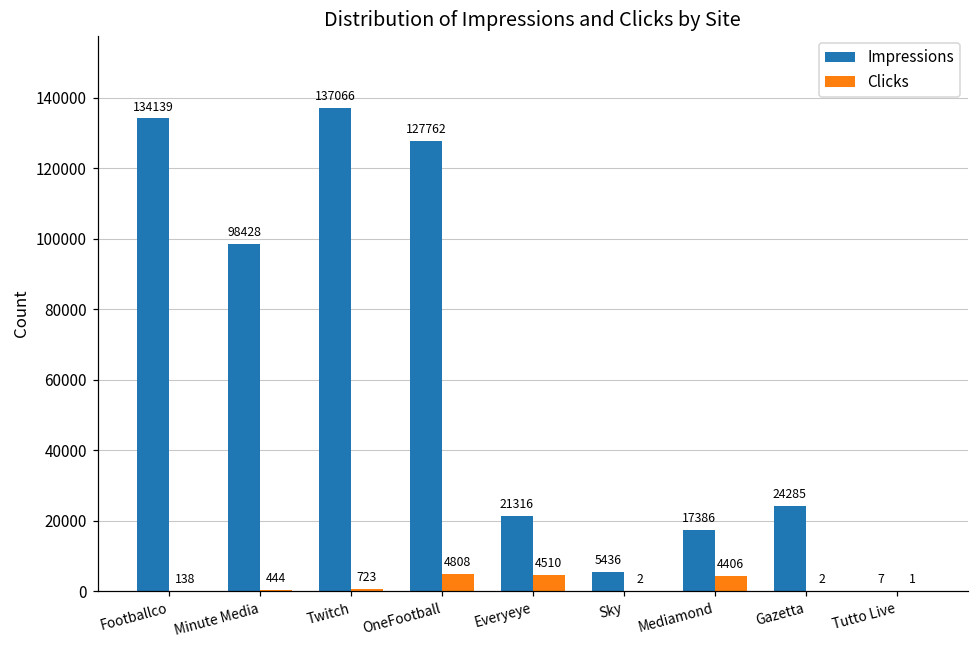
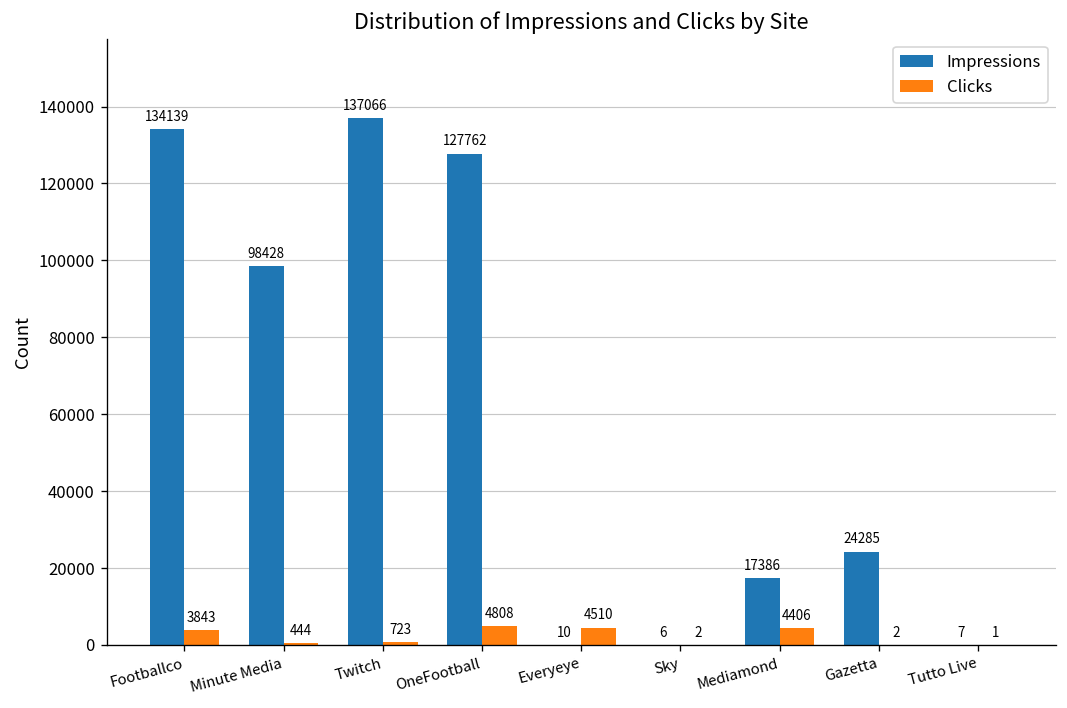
Clicks, Footballco: 138 -> 3843
Impressions, Everyeye: 21316 -> 10
Impressions, Sky: 5436 -> 6
